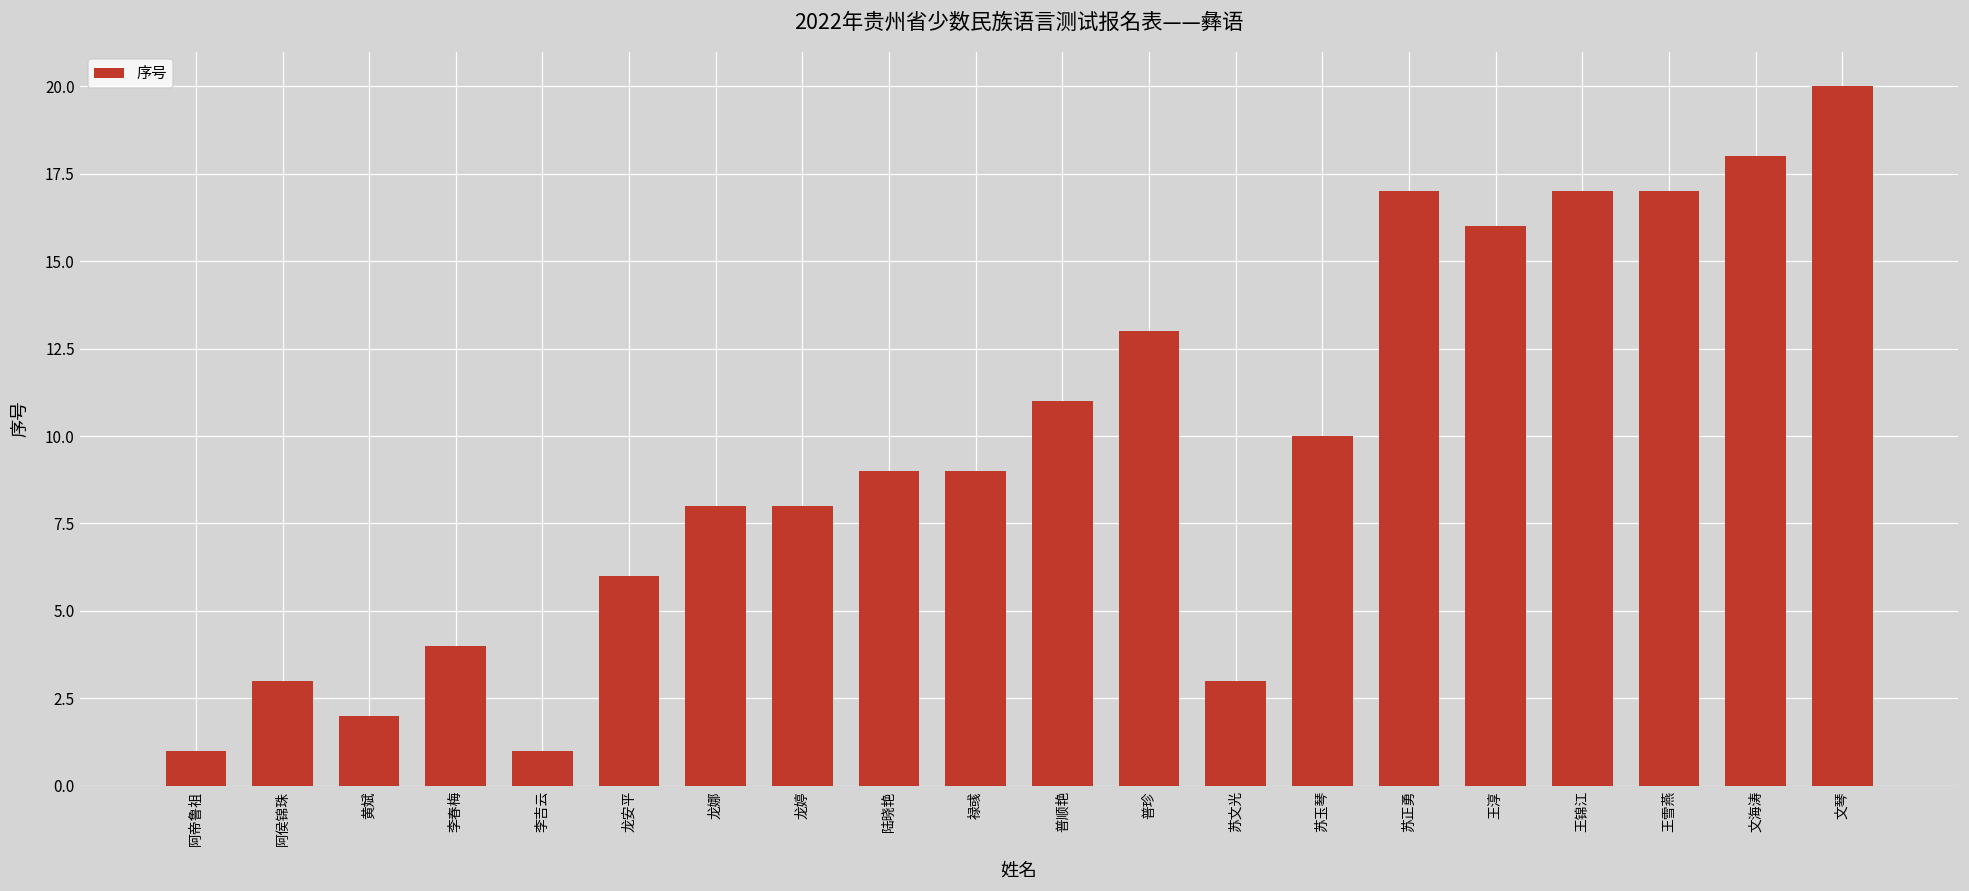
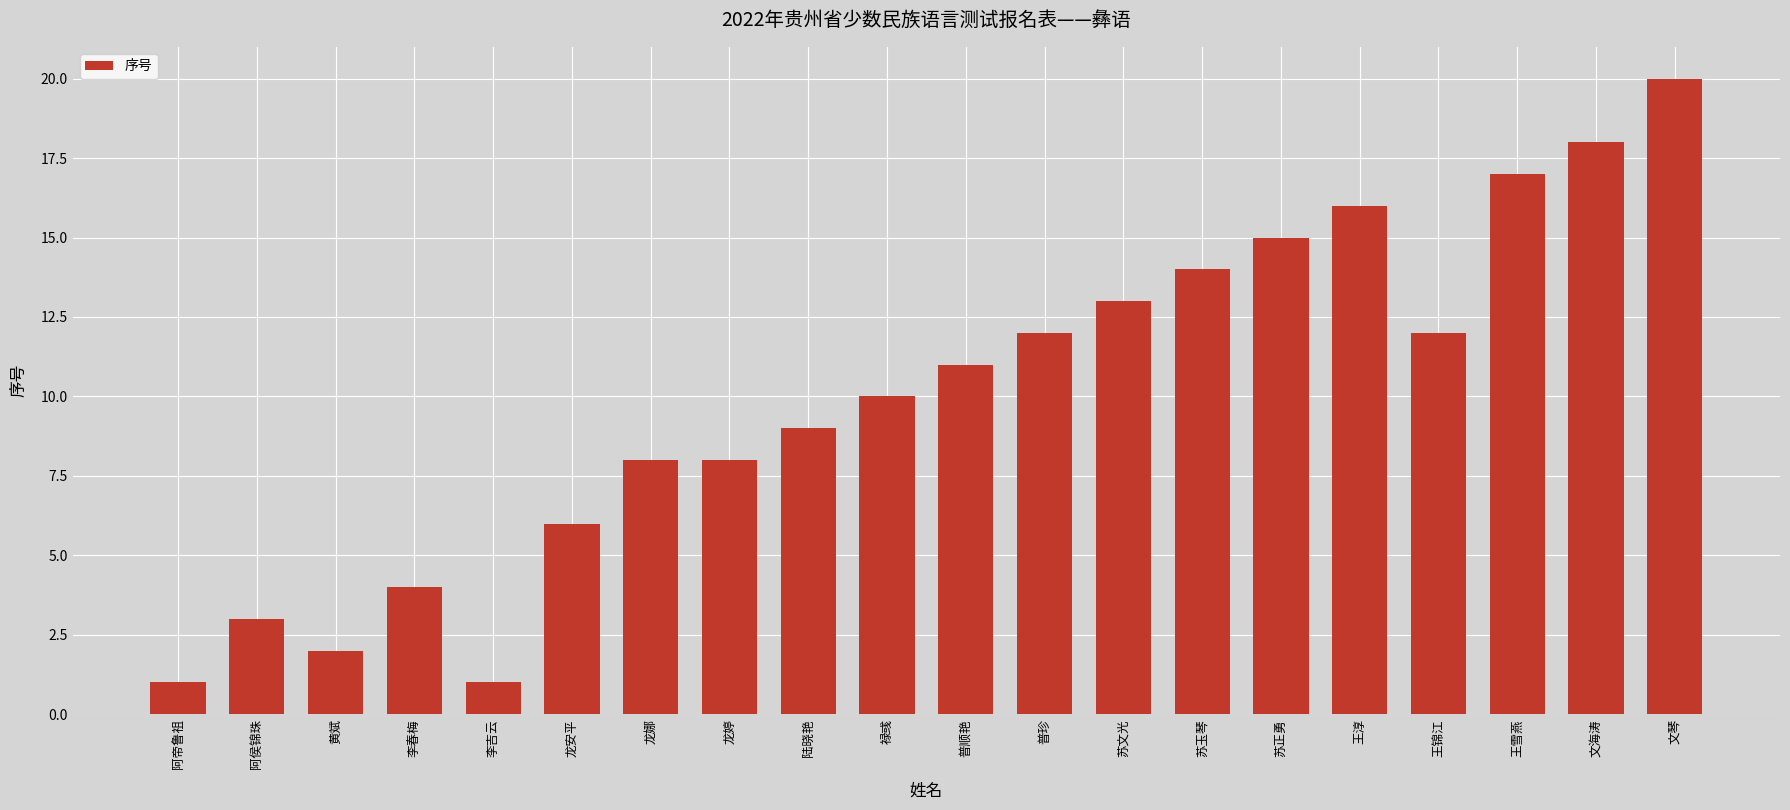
禄彧: 9 -> 10
普珍: 13 -> 12
苏文光: 3 -> 13
苏玉琴: 10 -> 14
苏正勇: 17 -> 15
王锦江: 17 -> 12
